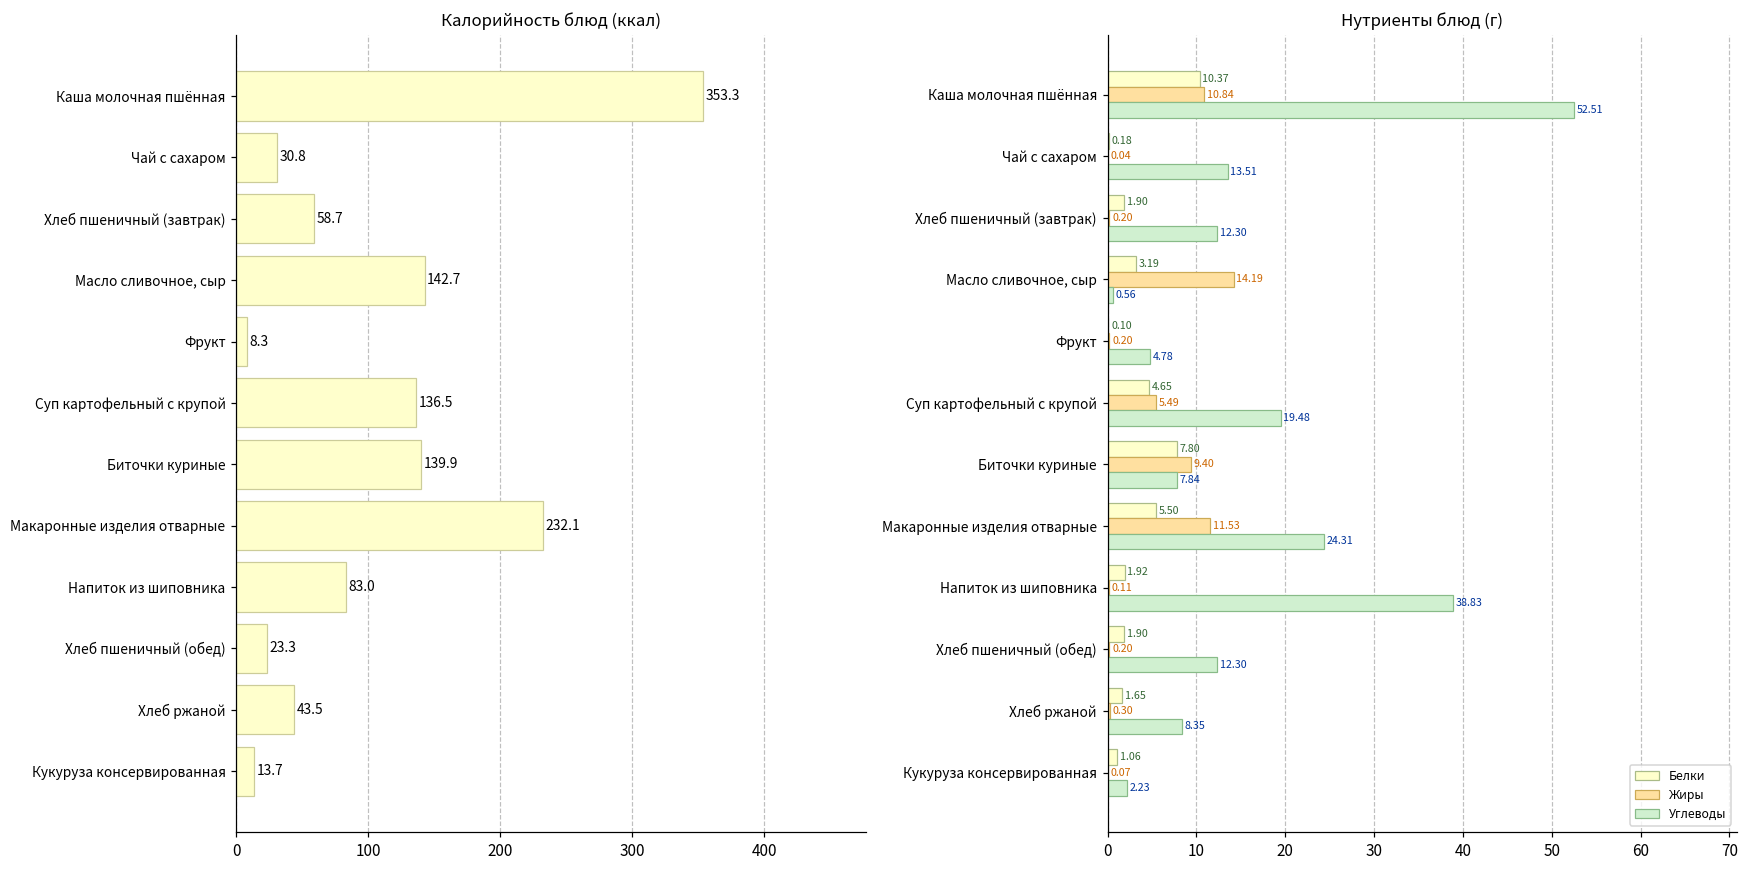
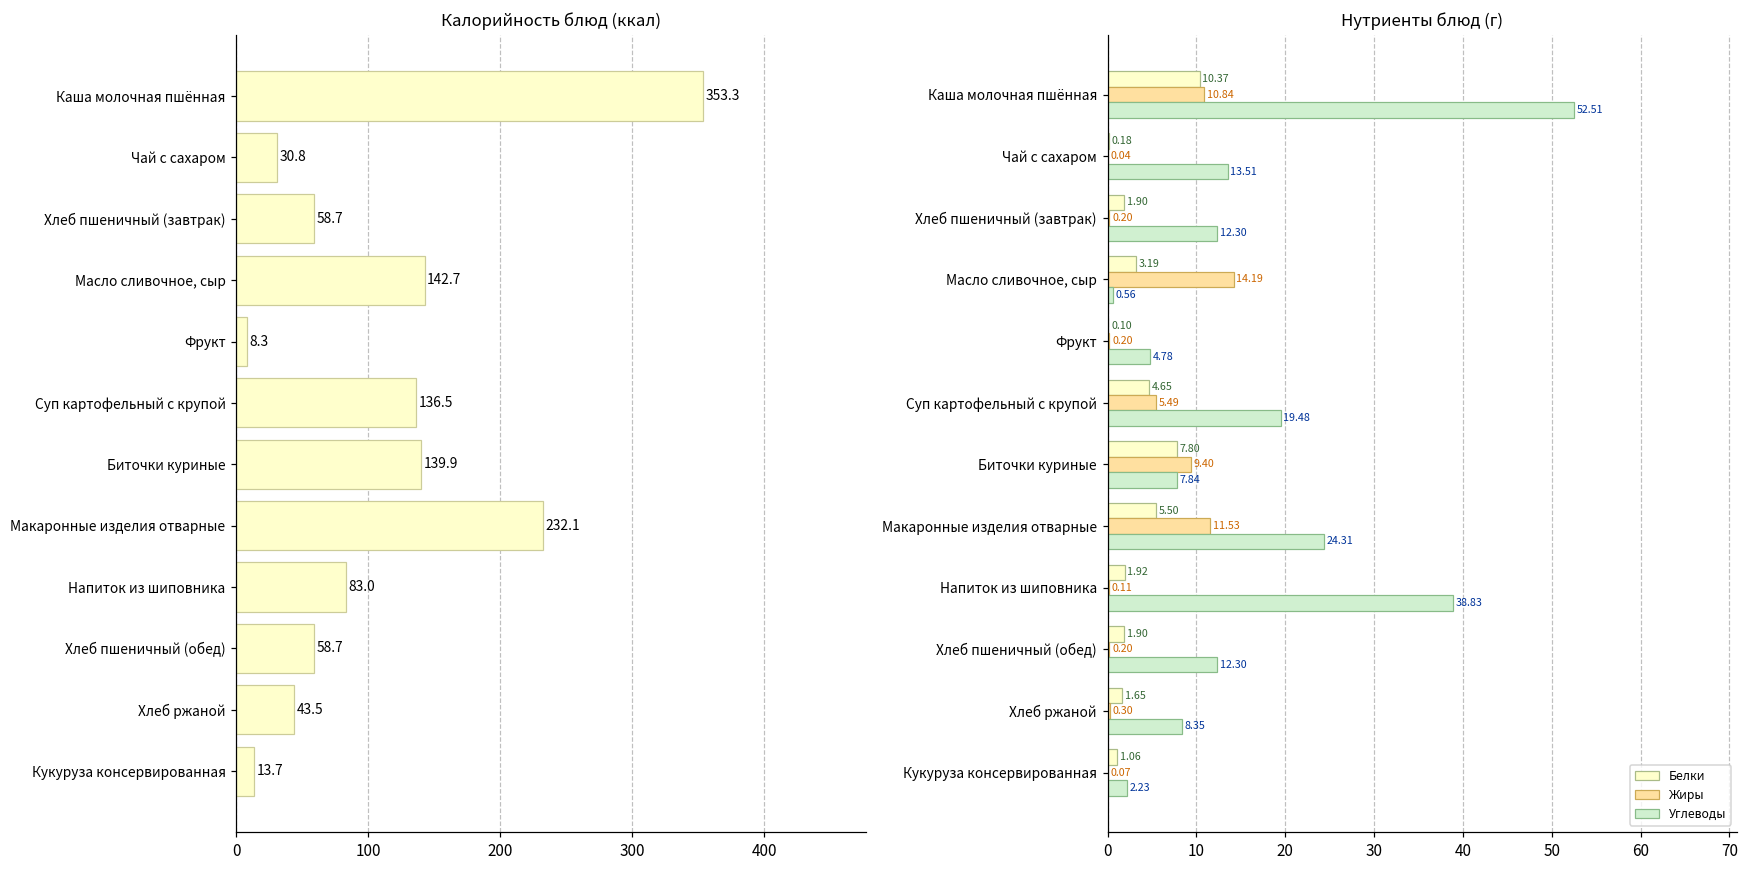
Калорийность блюд (ккал), Хлеб пшеничный (обед): 23.3 -> 58.7
